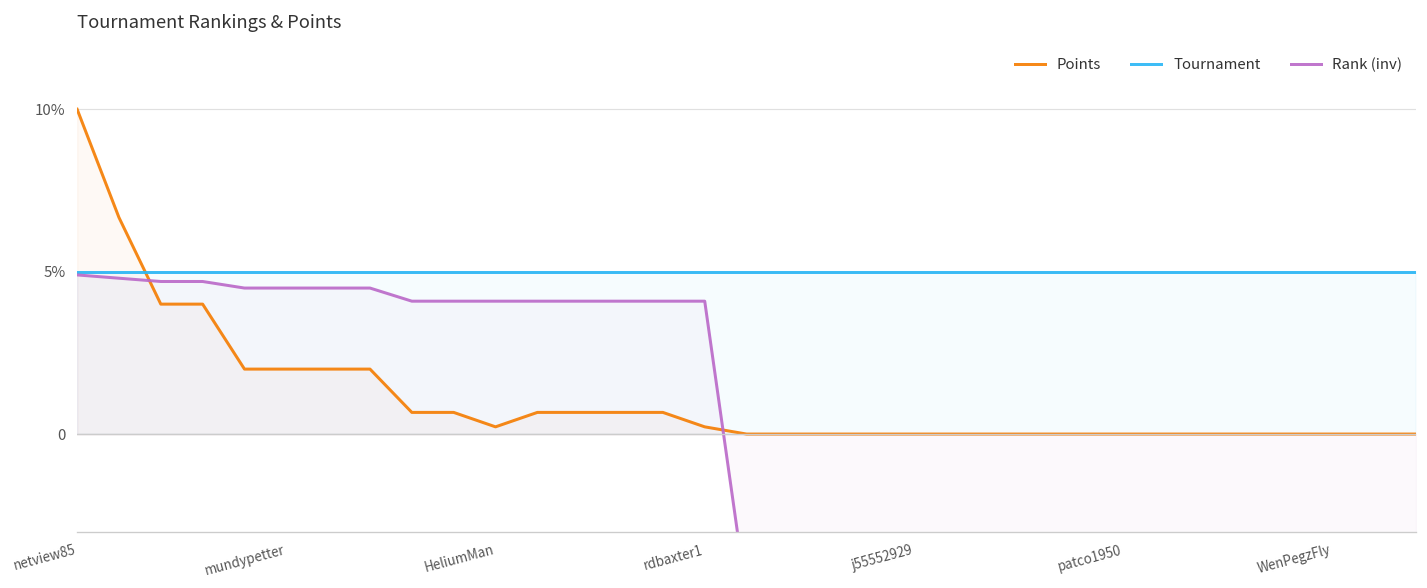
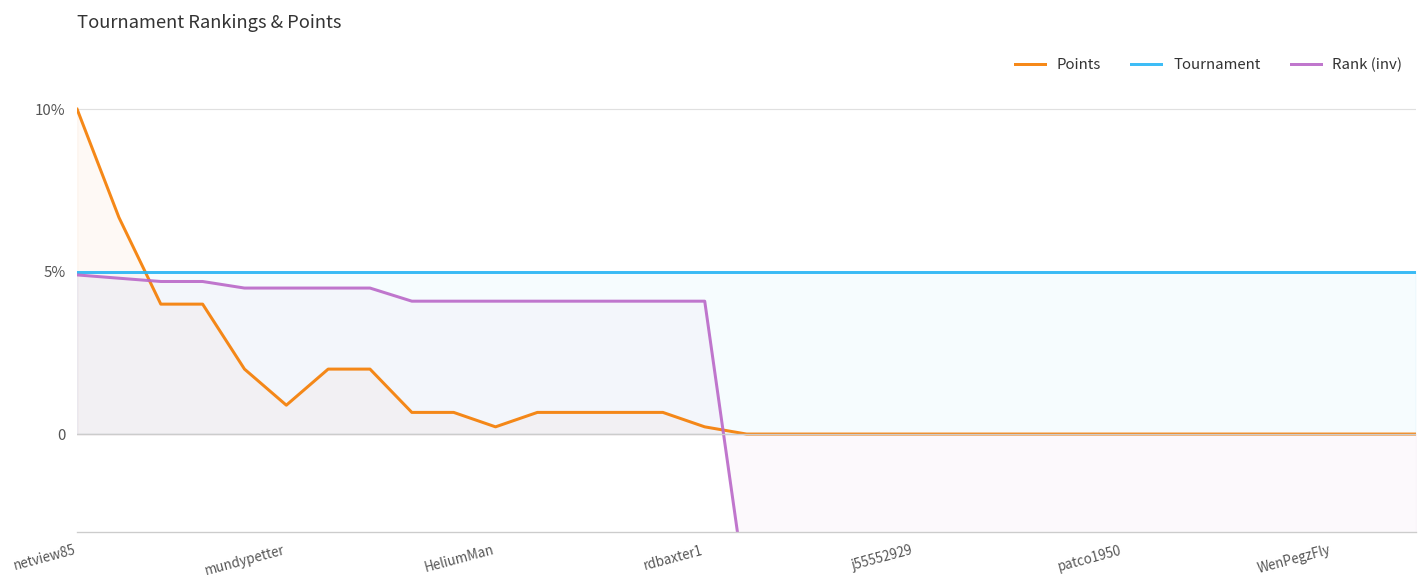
Points, mundypetter: 2.0% -> 0.9%
